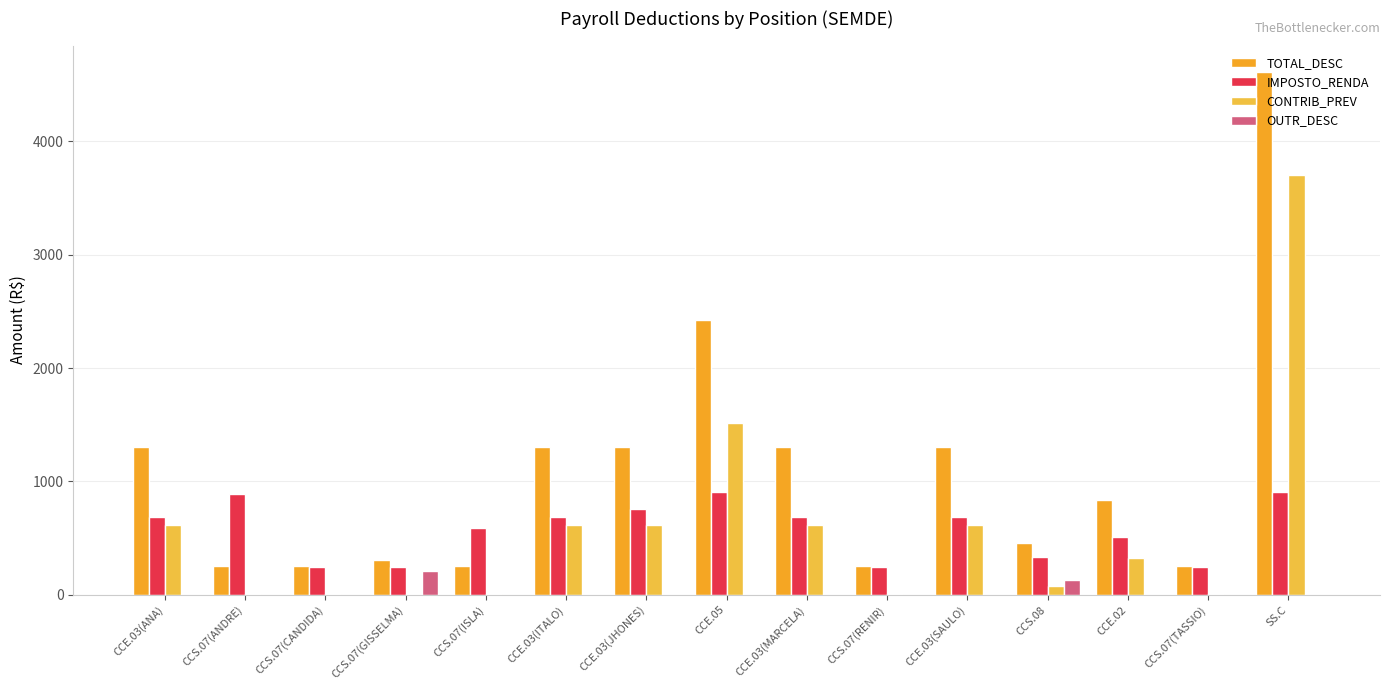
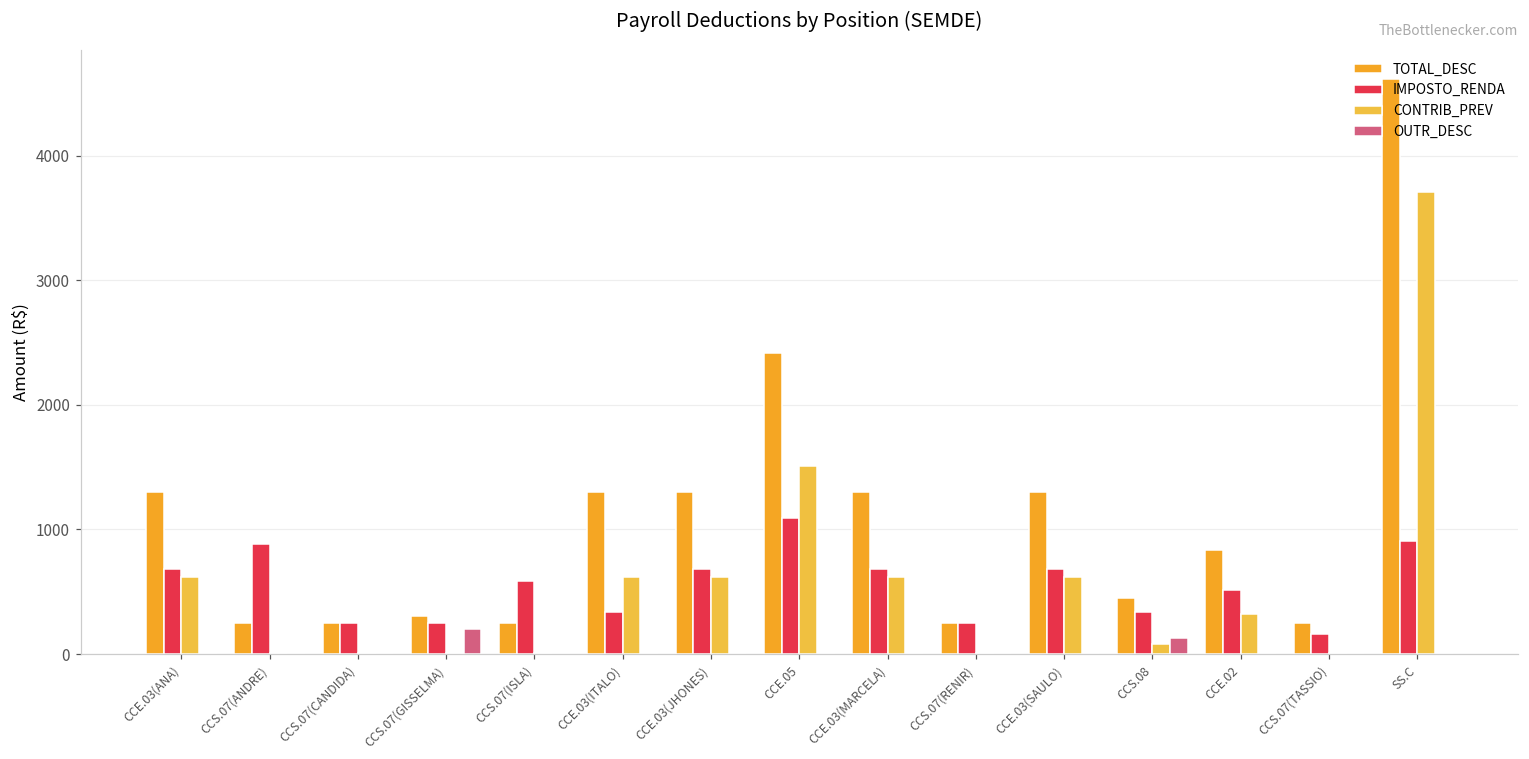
IMPOSTO_RENDA, CCE.03(ITALO): 680 -> 340
IMPOSTO_RENDA, CCE.03(JHONES): 760 -> 680
IMPOSTO_RENDA, CCE.05: 910 -> 1090
IMPOSTO_RENDA, CCS.07(TASSIO): 250 -> 160
